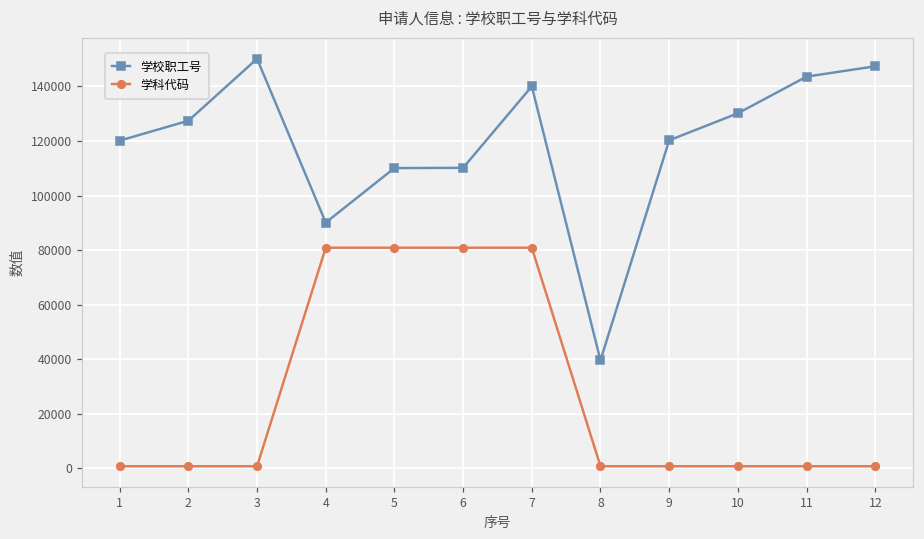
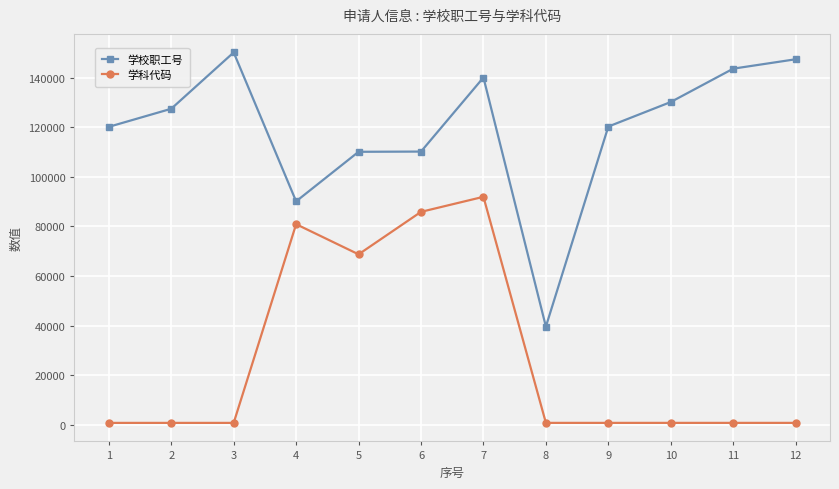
学科代码, 5: 81000 -> 69000
学科代码, 6: 81000 -> 86000
学科代码, 7: 81000 -> 92000
